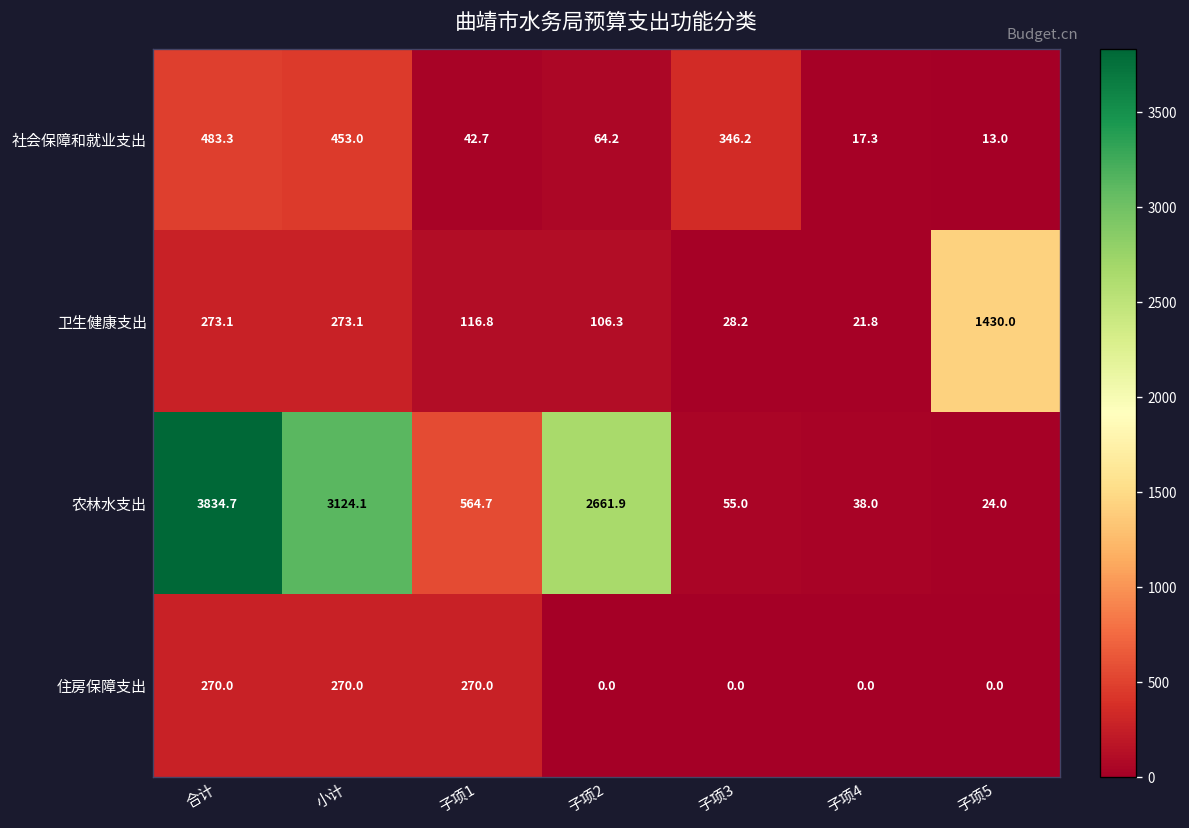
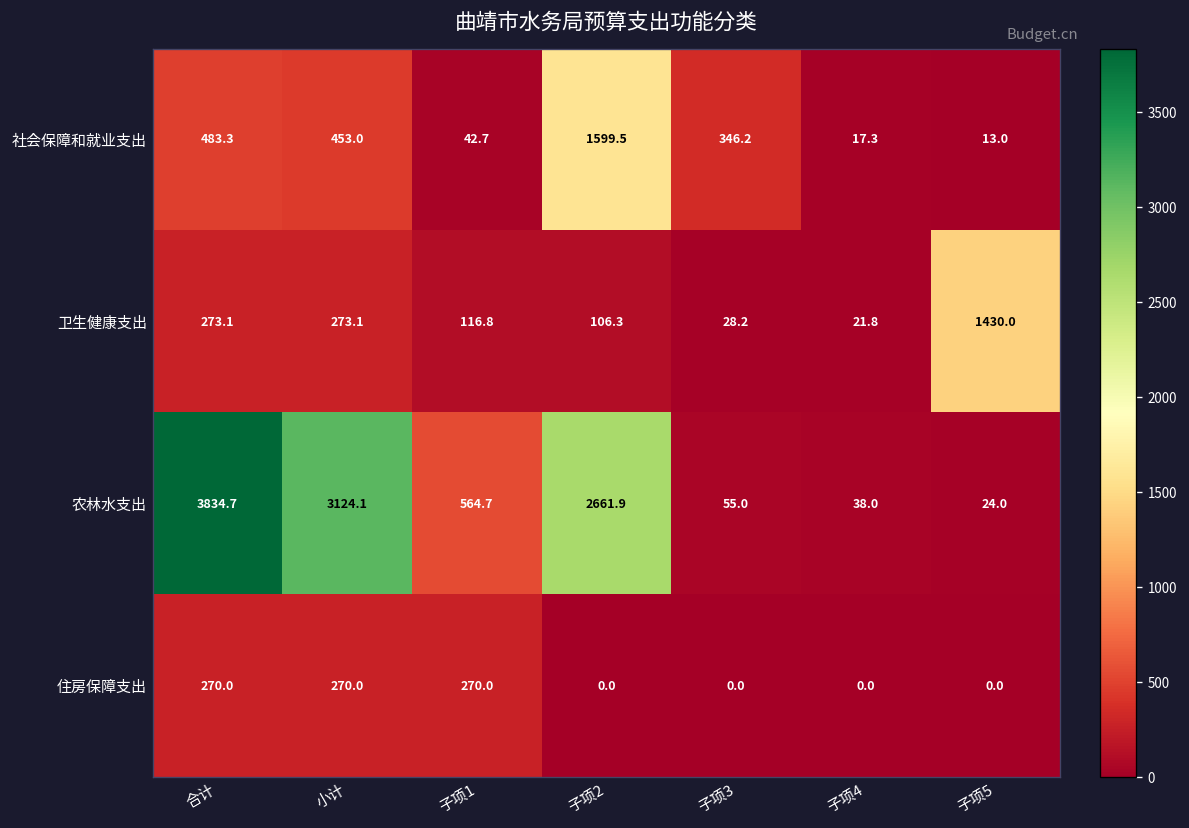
社会保障和就业支出, 子项2: 64.2 -> 1599.5
